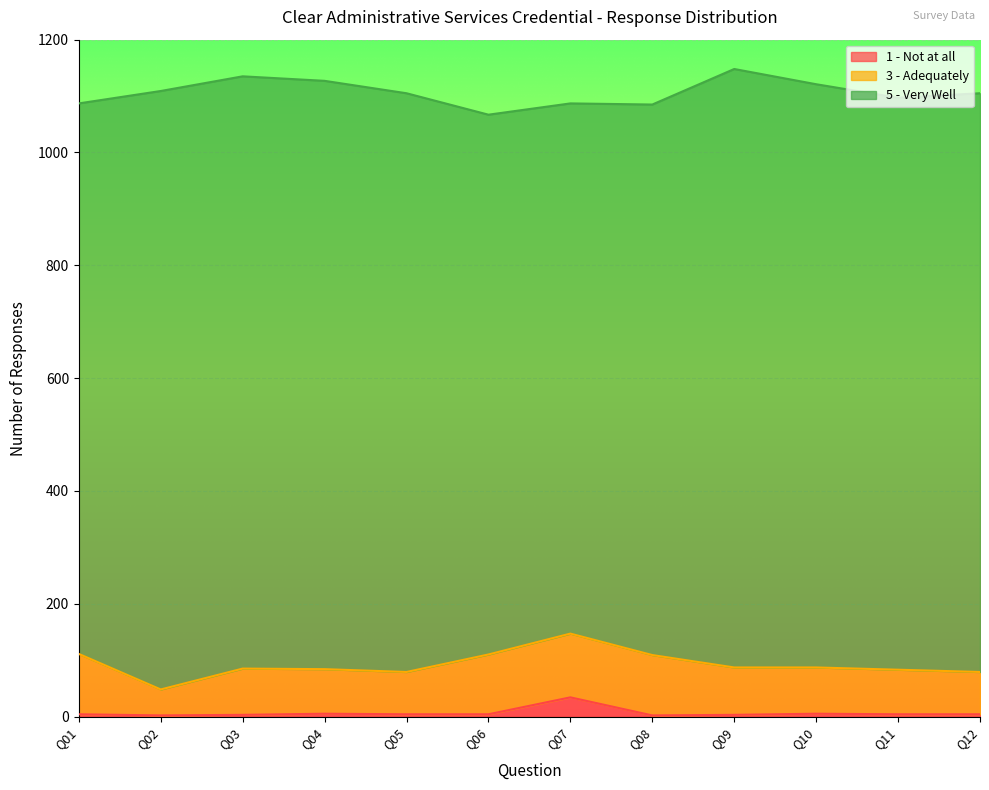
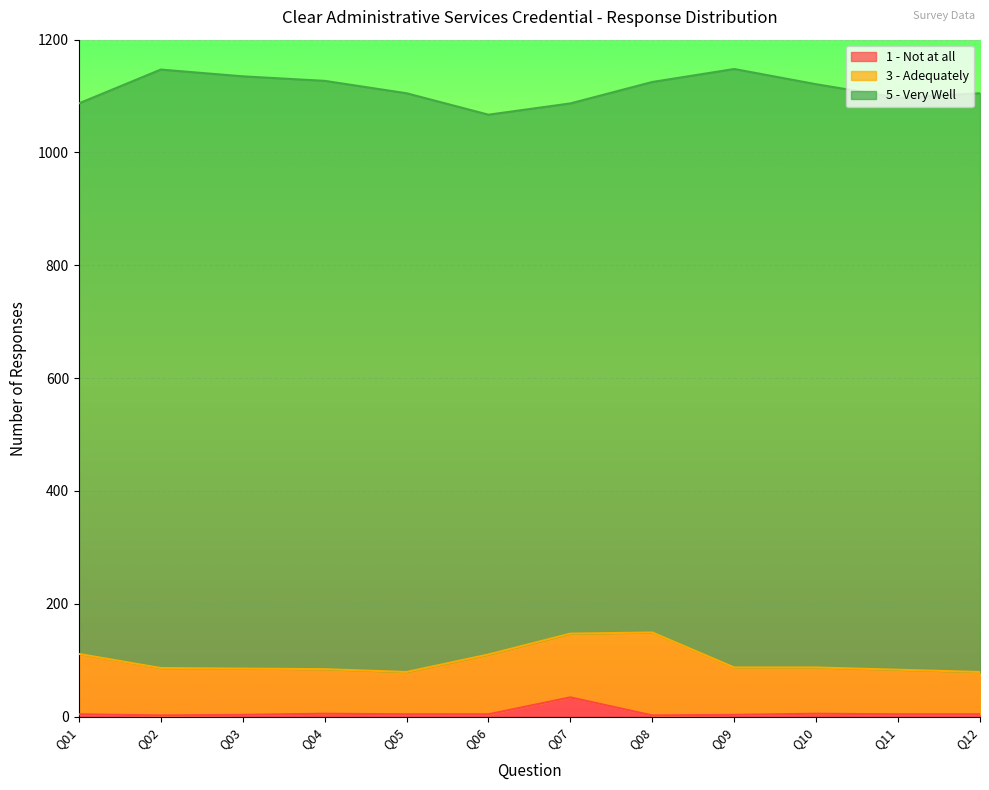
3 - Adequately, Q02: 50 -> 80
3 - Adequately, Q08: 110 -> 150
